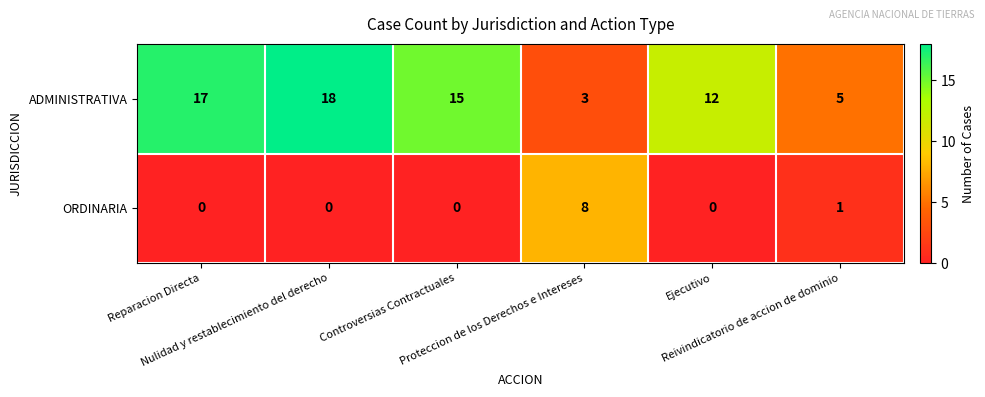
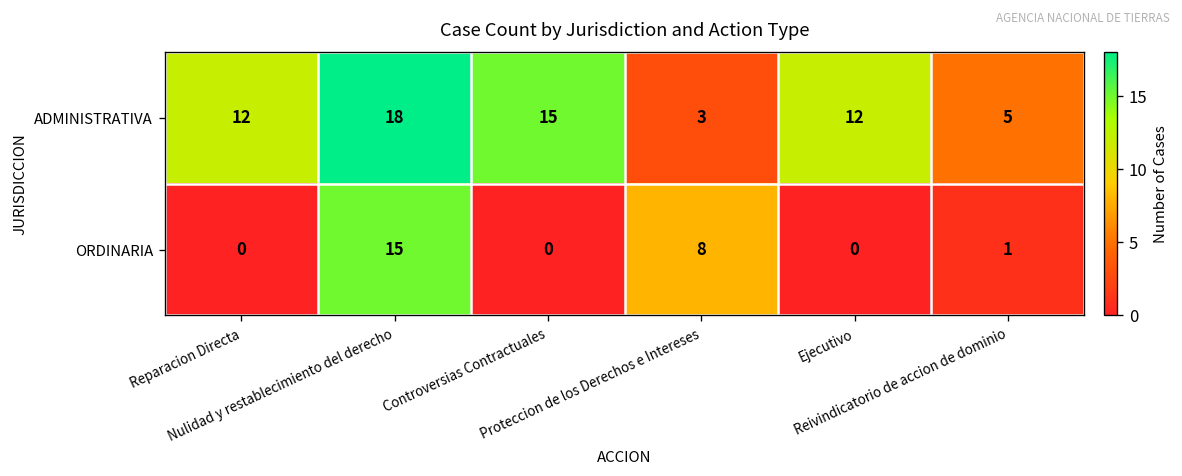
ADMINISTRATIVA, Reparacion Directa: 17 -> 12
ORDINARIA, Nulidad y restablecimiento del derecho: 0 -> 15
